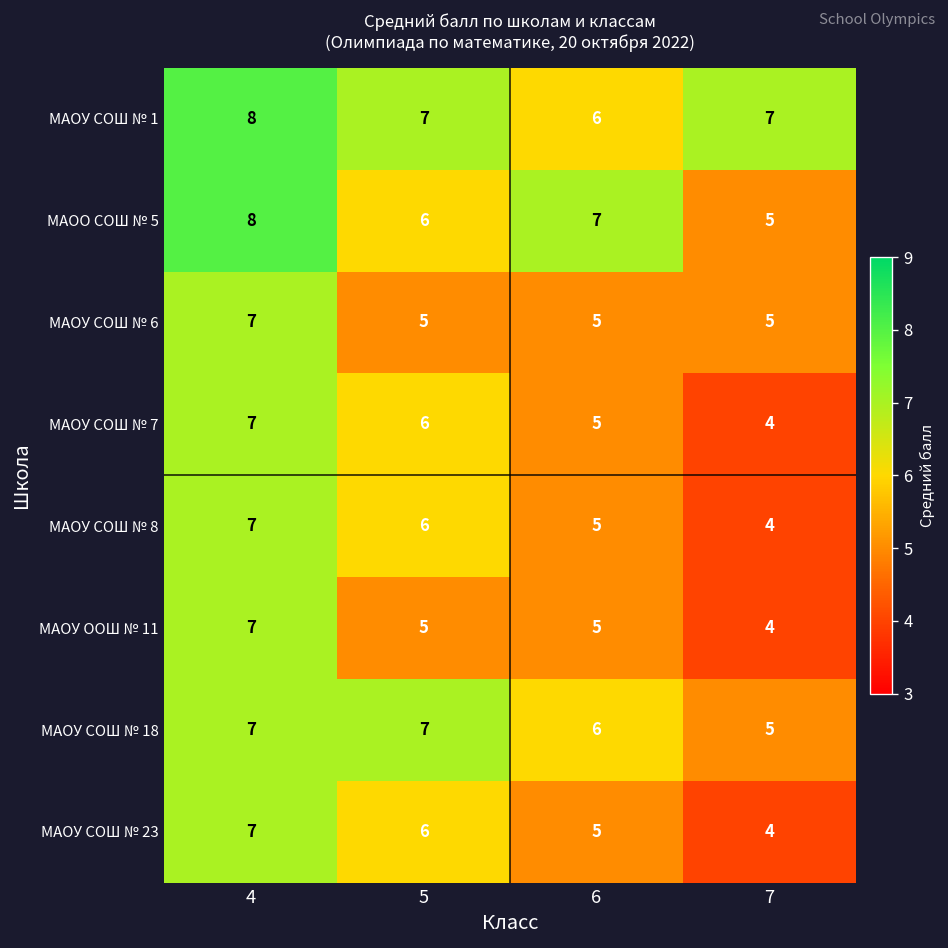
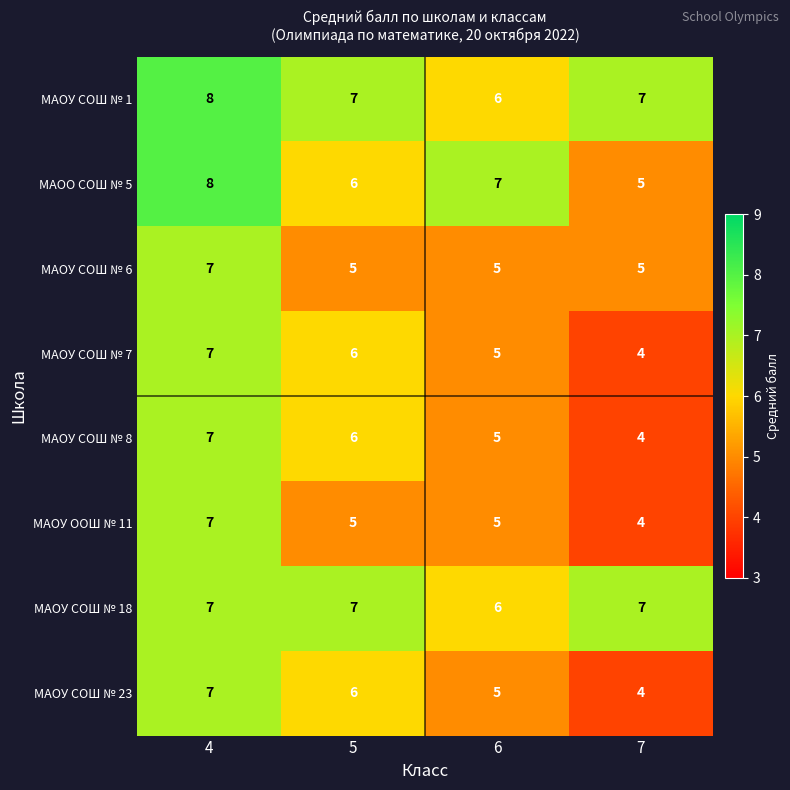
МАОУ СОШ № 18, 7: 5 -> 7
